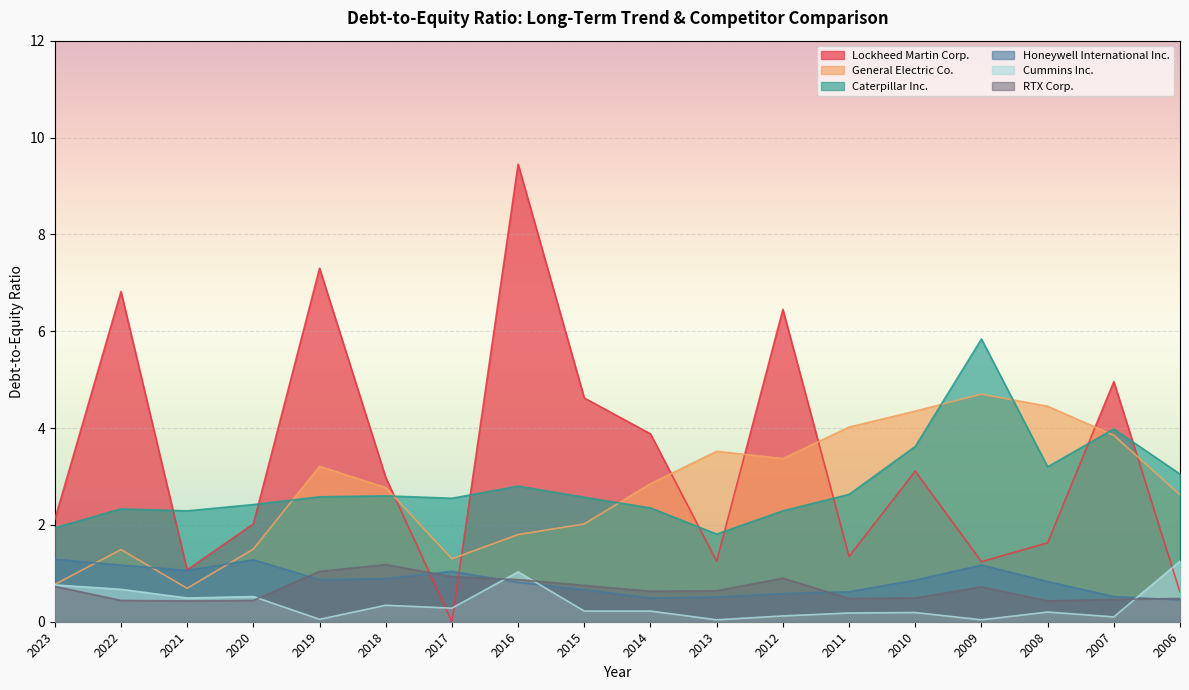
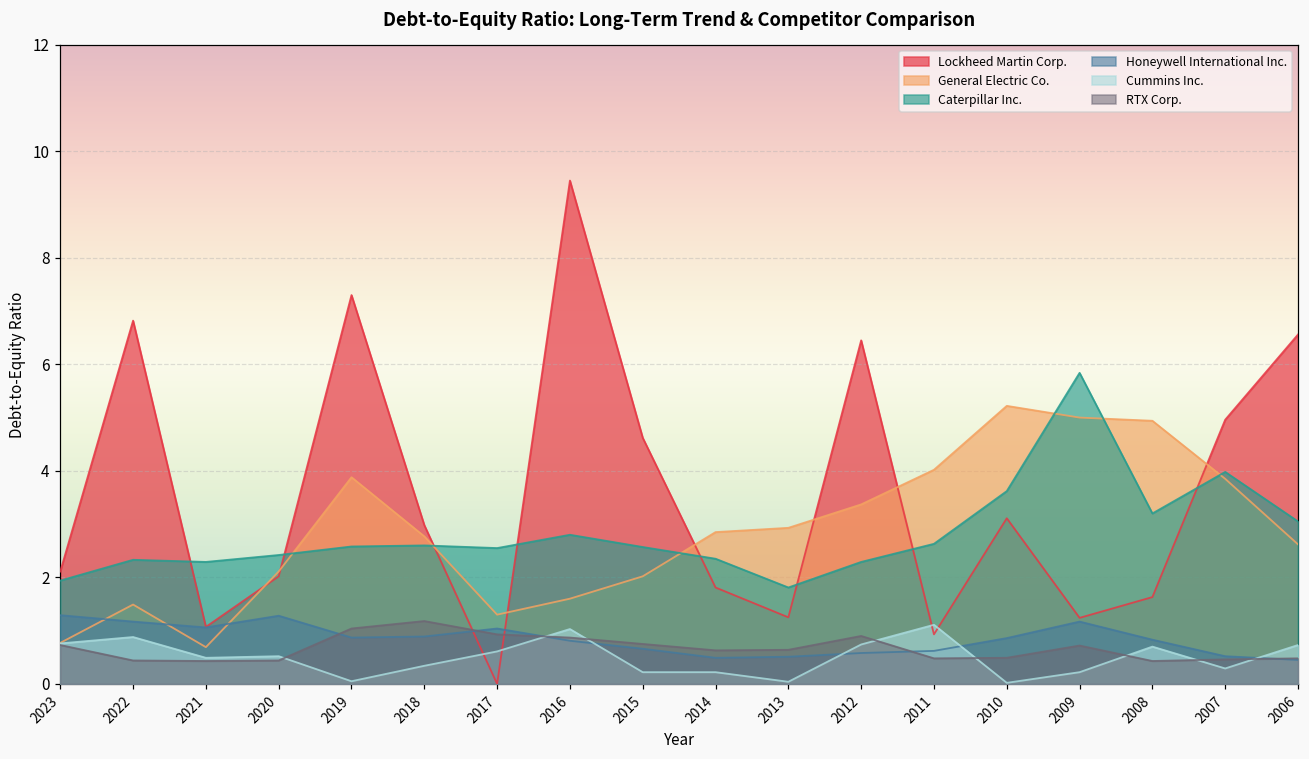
Cummins Inc., 2022: 0.7 -> 0.9
General Electric Co., 2020: 1.5 -> 2.1
General Electric Co., 2019: 3.2 -> 3.9
Cummins Inc., 2017: 0.3 -> 0.6
General Electric Co., 2016: 1.8 -> 1.6
Lockheed Martin Corp., 2014: 3.9 -> 1.8
General Electric Co., 2013: 3.5 -> 2.9
Cummins Inc., 2012: 0.1 -> 0.7
Lockheed Martin Corp., 2011: 1.4 -> 0.9
Cummins Inc., 2011: 0.2 -> 1.1
General Electric Co., 2010: 4.4 -> 5.2
Cummins Inc., 2010: 0.2 -> 0.0
General Electric Co., 2009: 4.7 -> 5.0
Cummins Inc., 2009: 0.0 -> 0.2
General Electric Co., 2008: 4.5 -> 4.9
Cummins Inc., 2008: 0.2 -> 0.7
Cummins Inc., 2007: 0.1 -> 0.3
Lockheed Martin Corp., 2006: 0.6 -> 6.6
Cummins Inc., 2006: 1.3 -> 0.7
